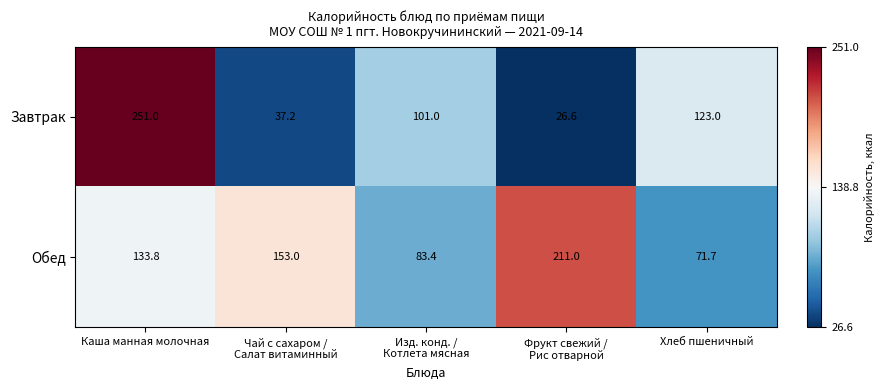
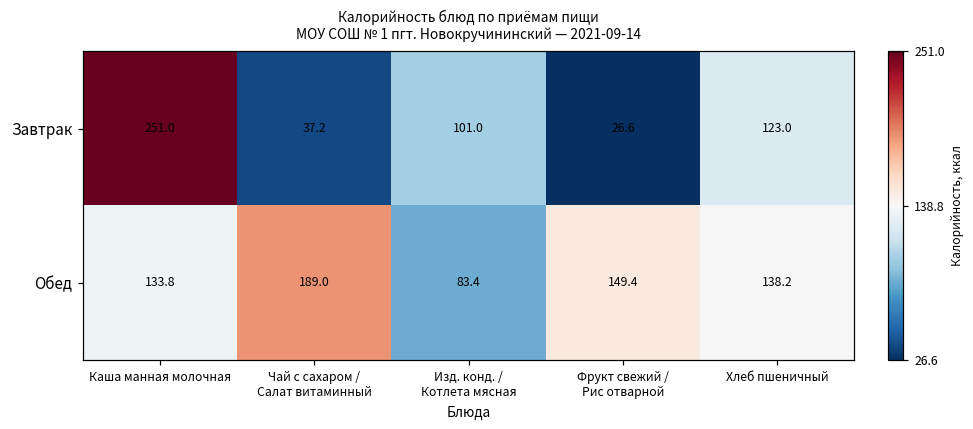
Обед, Чай с сахаром / Салат витаминный: 153.0 -> 189.0
Обед, Фрукт свежий / Рис отварной: 211.0 -> 149.4
Обед, Хлеб пшеничный: 71.7 -> 138.2
